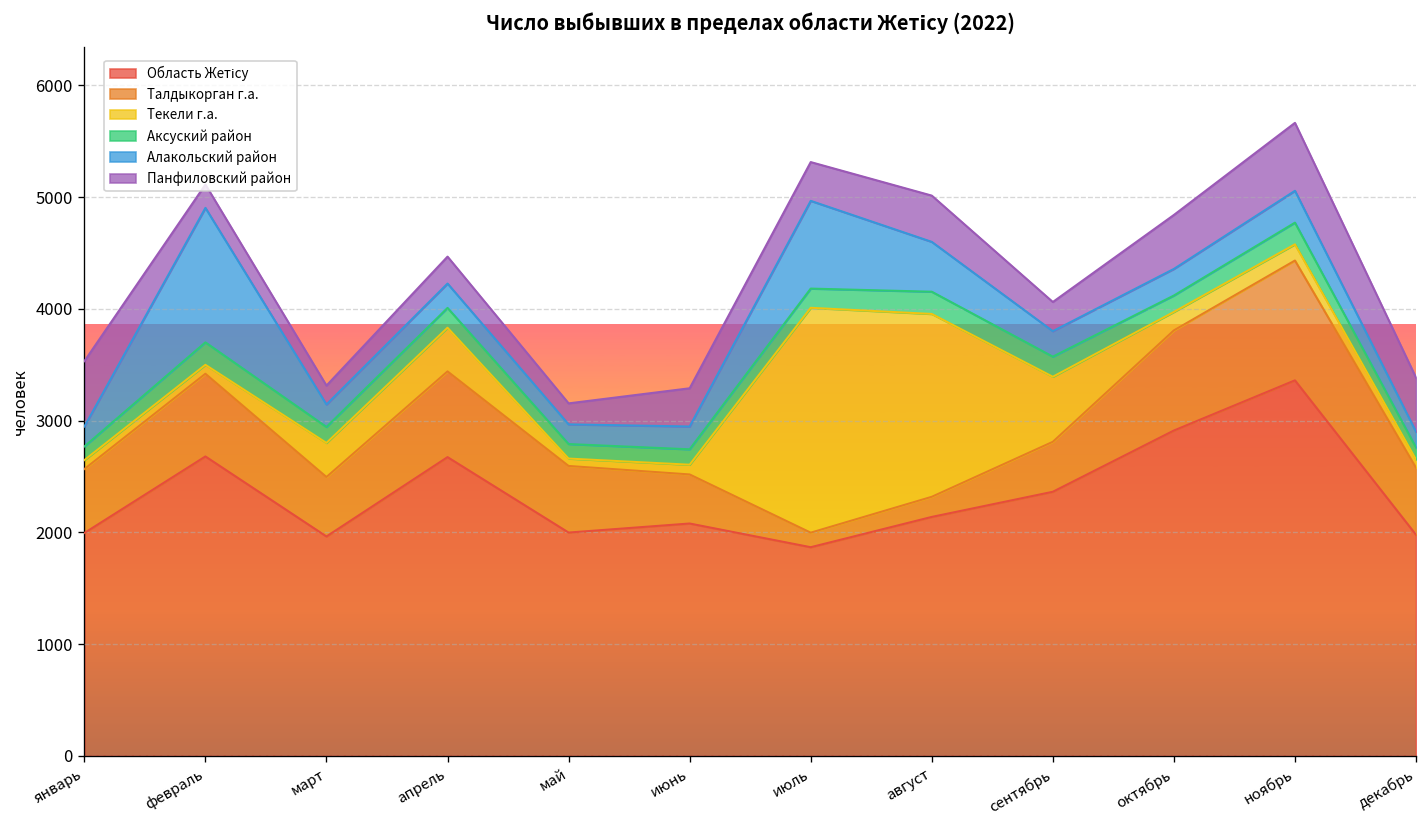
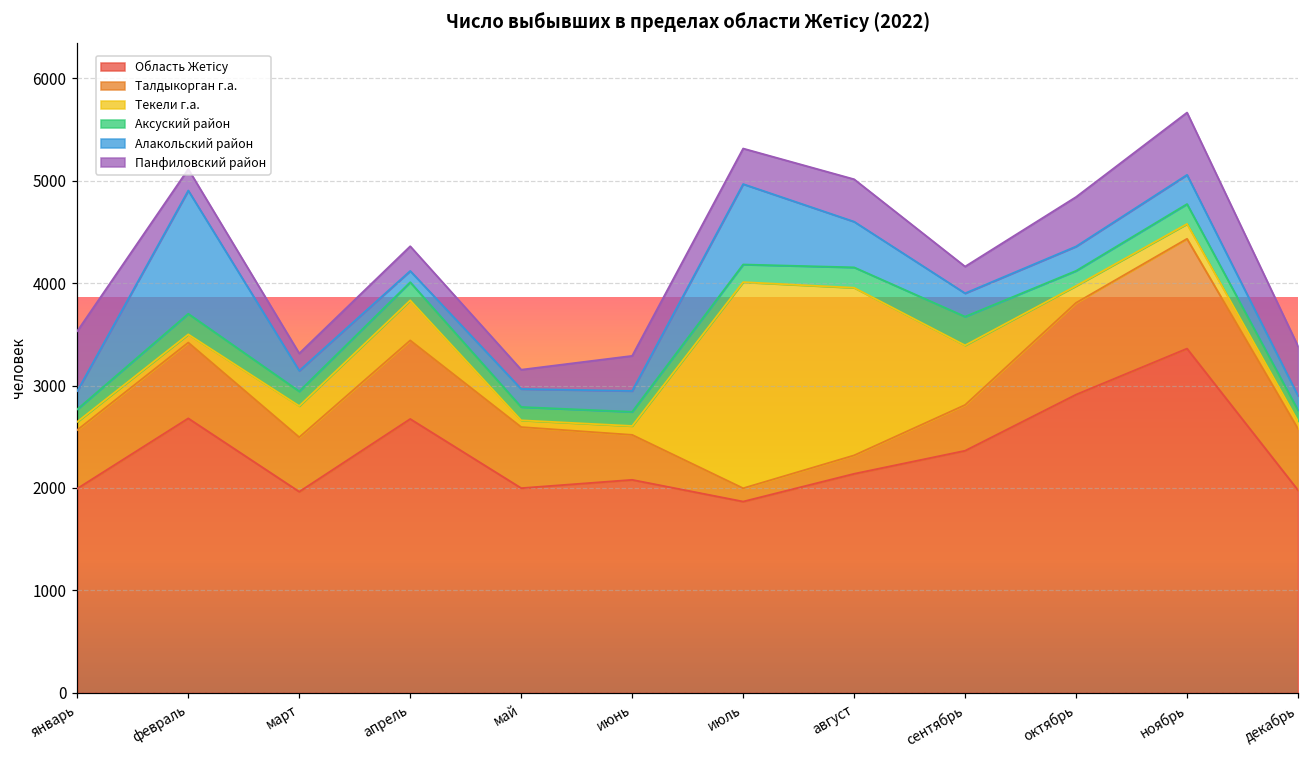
Алакольский район, апрель: 200 -> 100
Аксуский район, сентябрь: 200 -> 300
